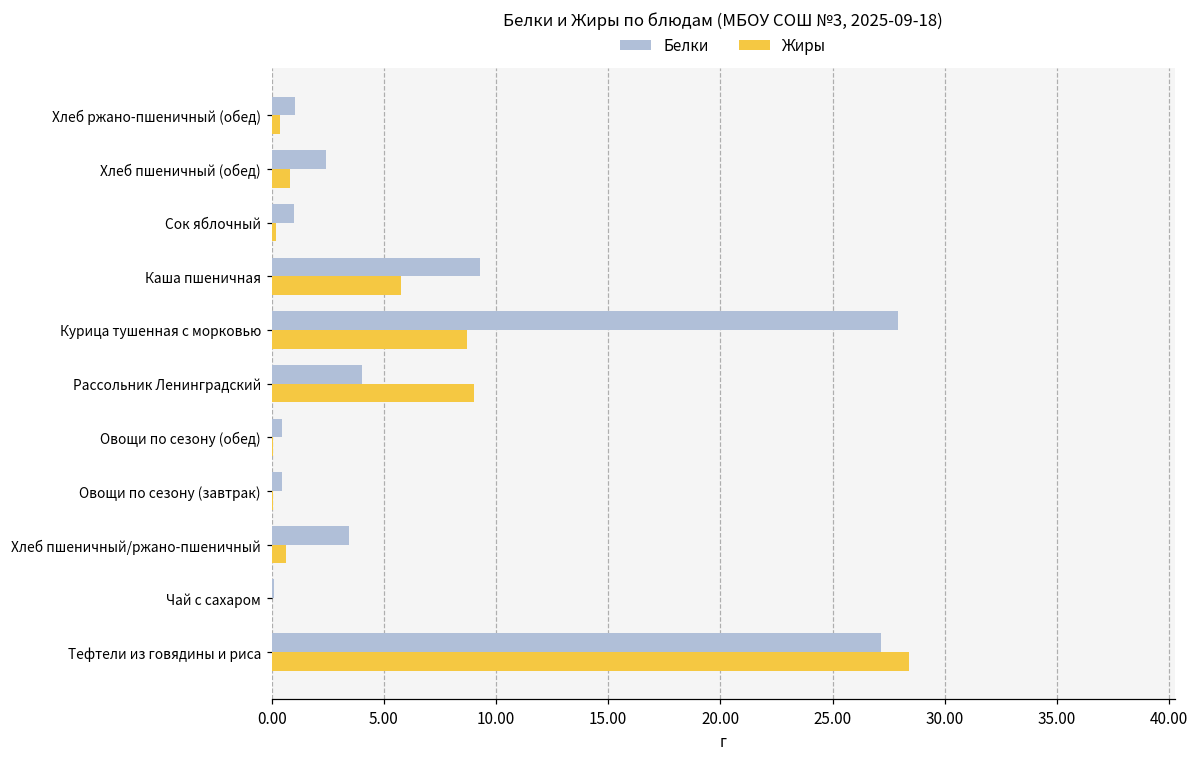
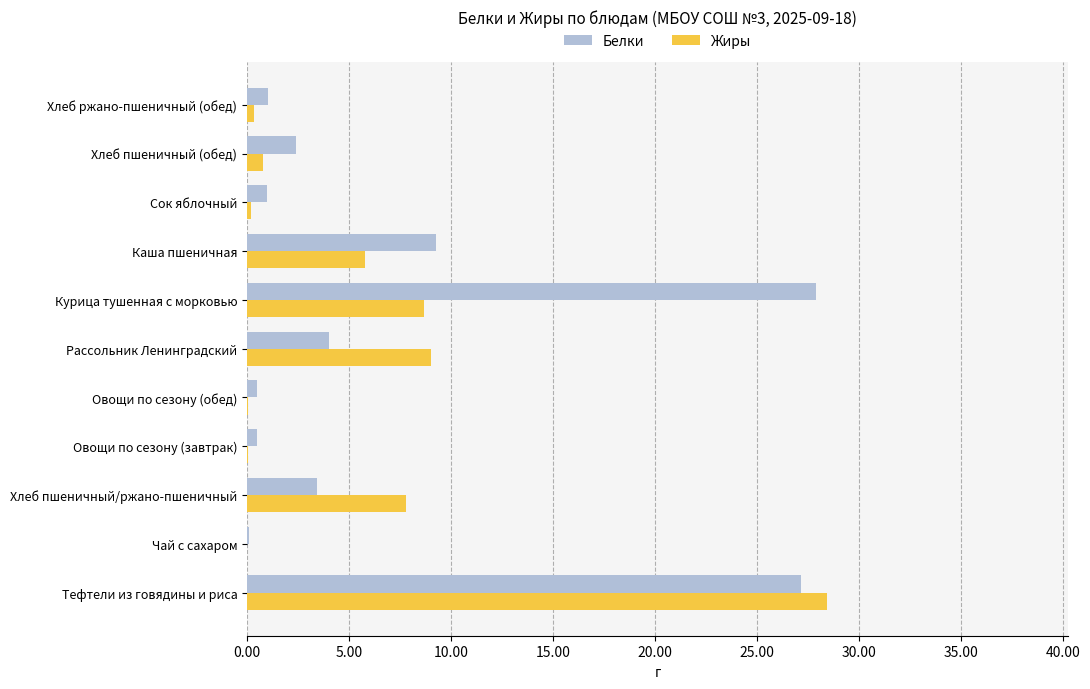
Жиры, Хлеб пшеничный/ржано-пшеничный: 0.7 -> 7.8
